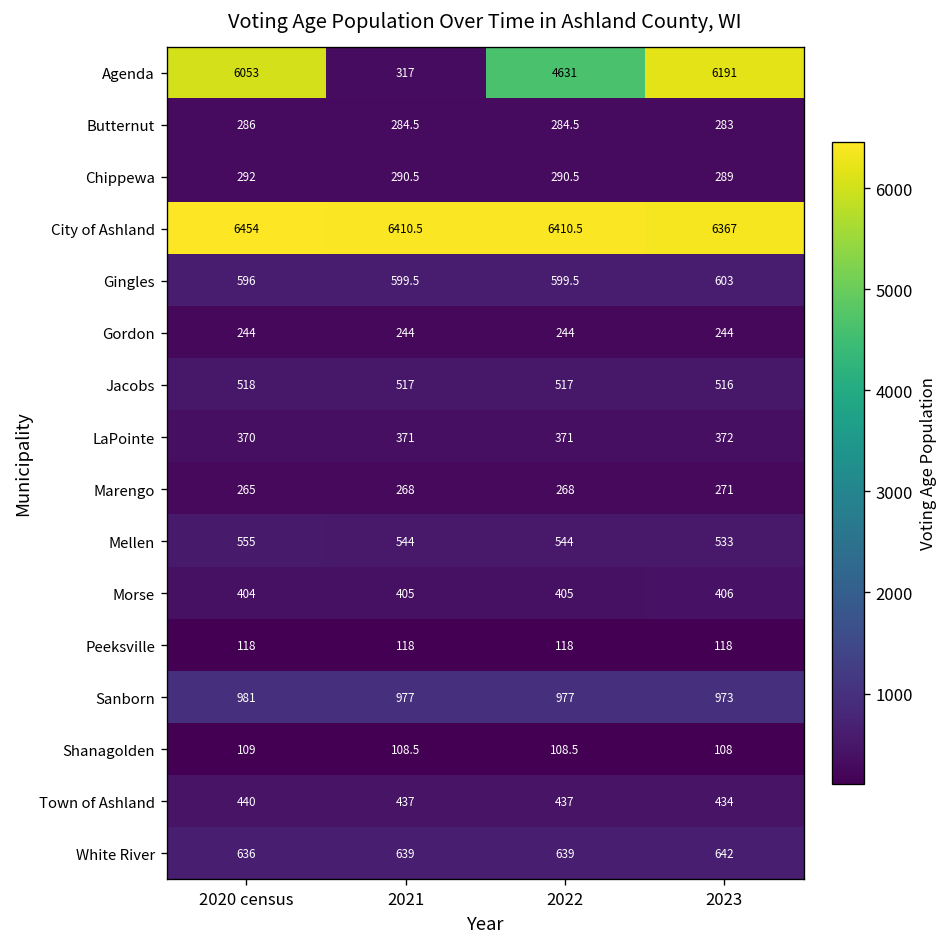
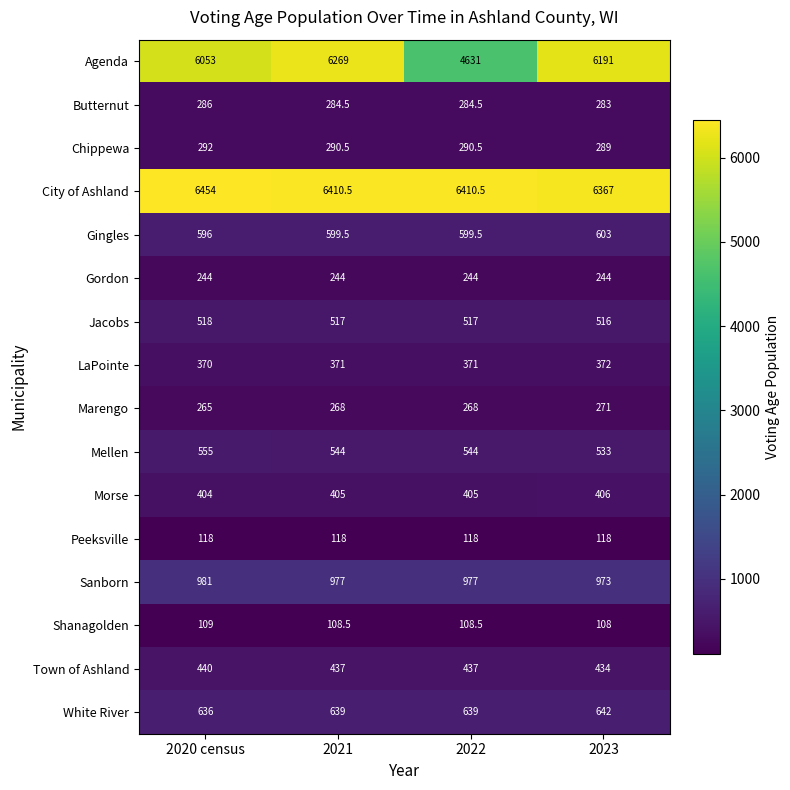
Agenda, 2021: 317 -> 6269
